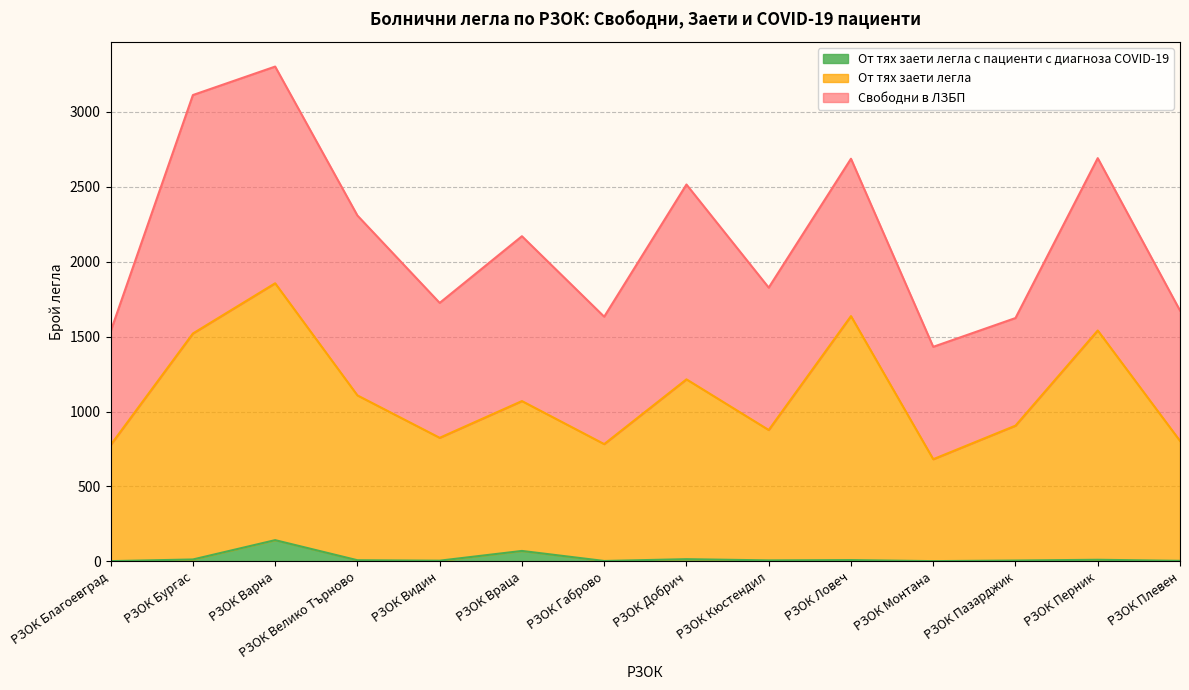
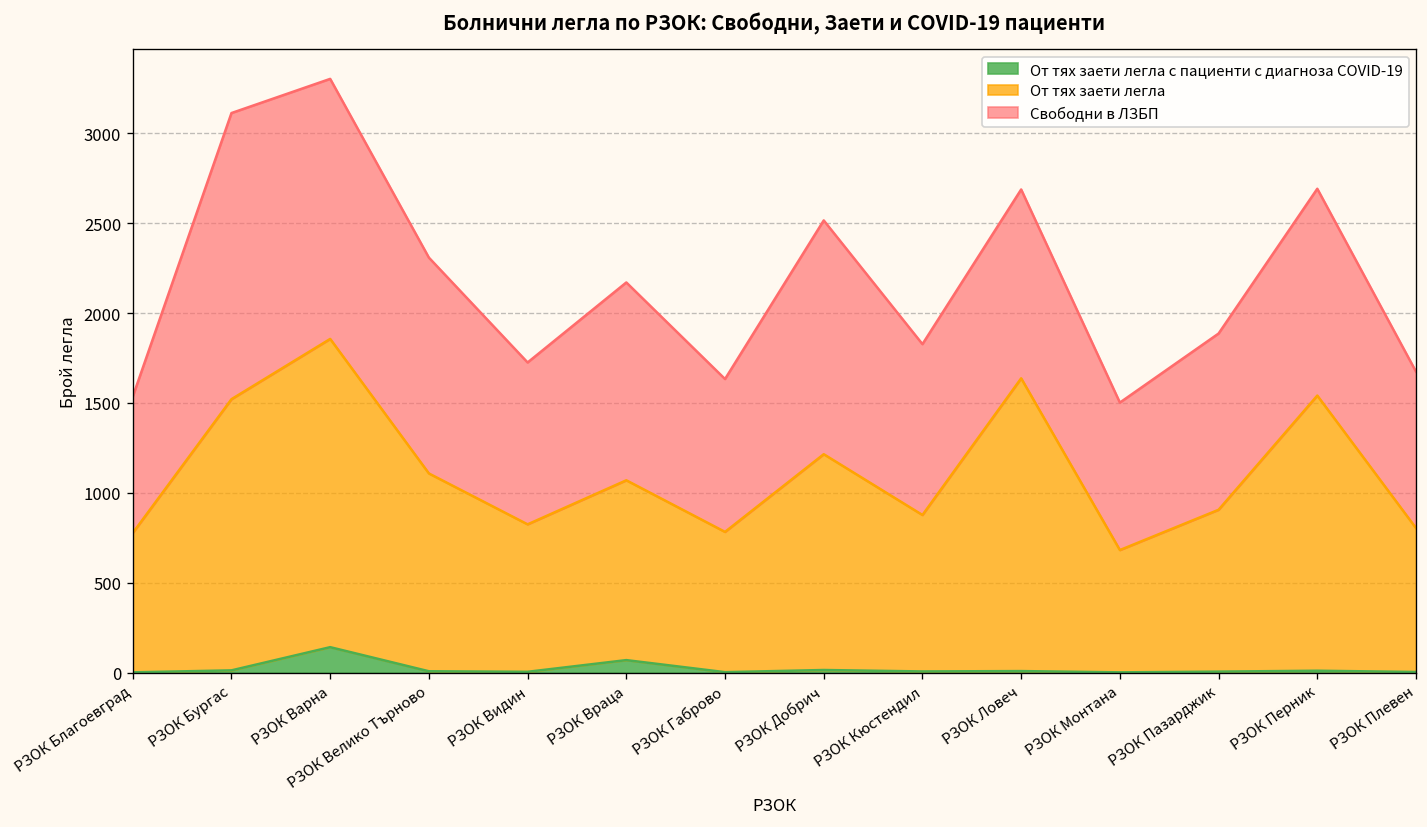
Свободни в ЛЗБП, РЗОК Монтана: 750 -> 820
Свободни в ЛЗБП, РЗОК Пазарджик: 720 -> 980
